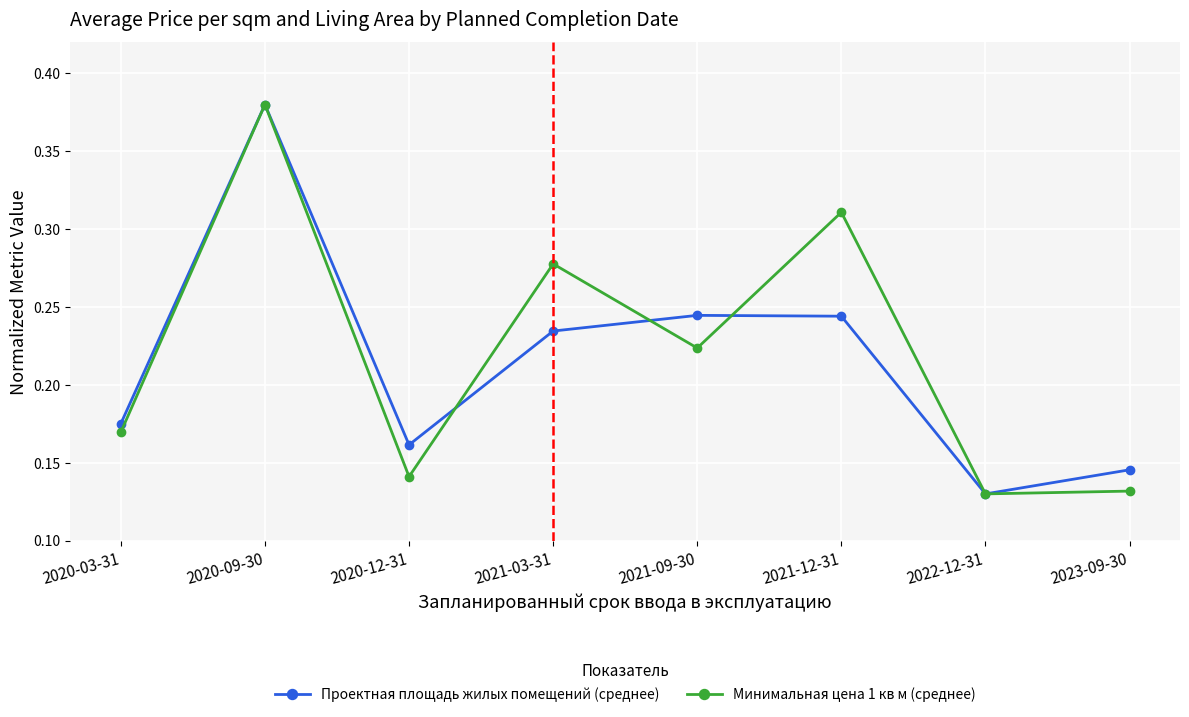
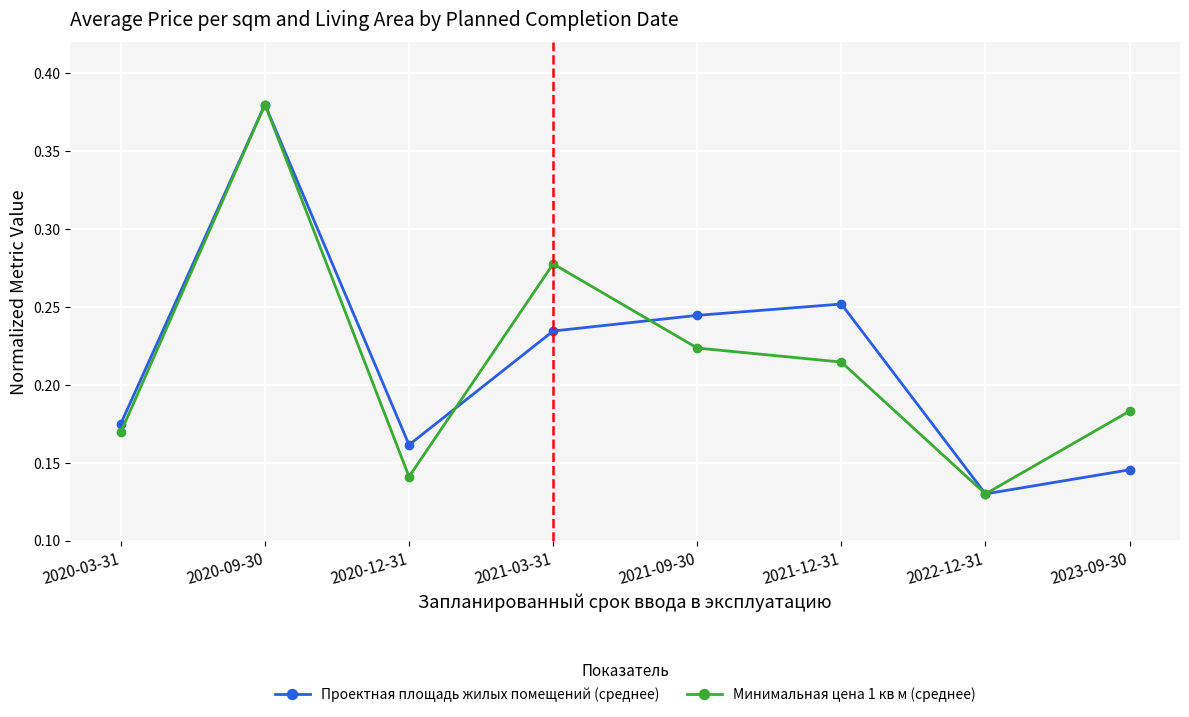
Проектная площадь жилых помещений (среднее), 2021-12-31: 0.244 -> 0.252
Минимальная цена 1 кв м (среднее), 2021-12-31: 0.311 -> 0.215
Минимальная цена 1 кв м (среднее), 2023-09-30: 0.132 -> 0.183
